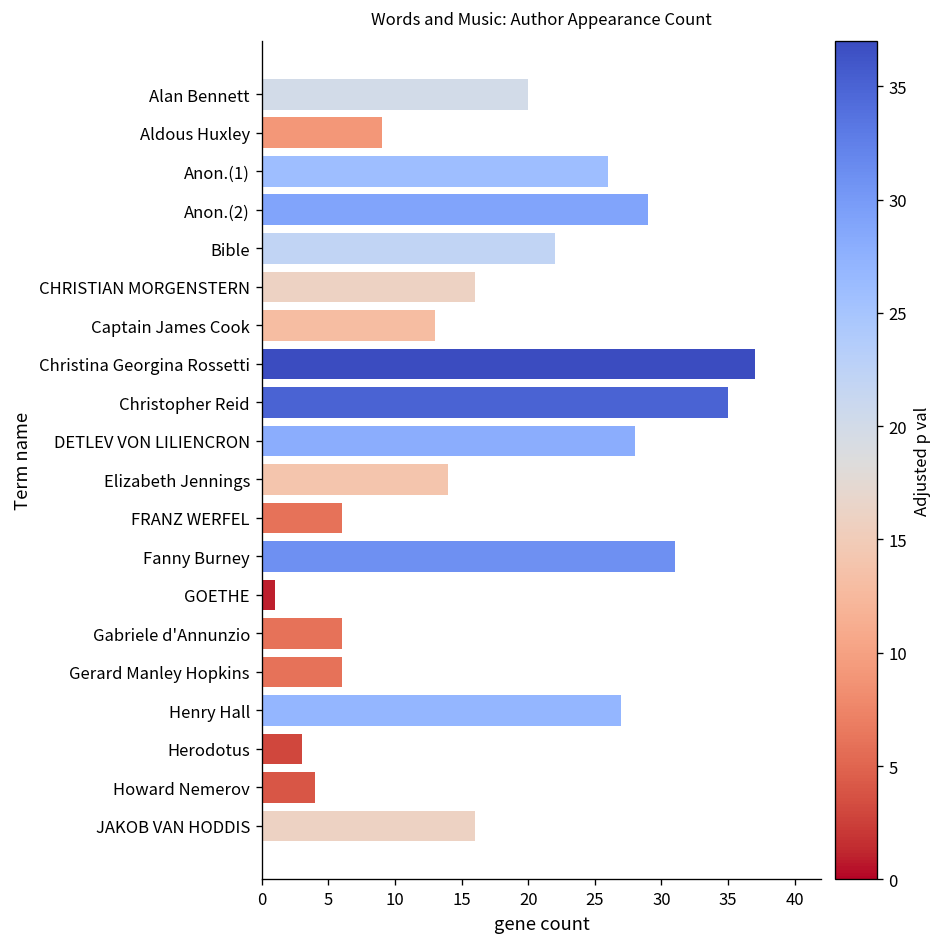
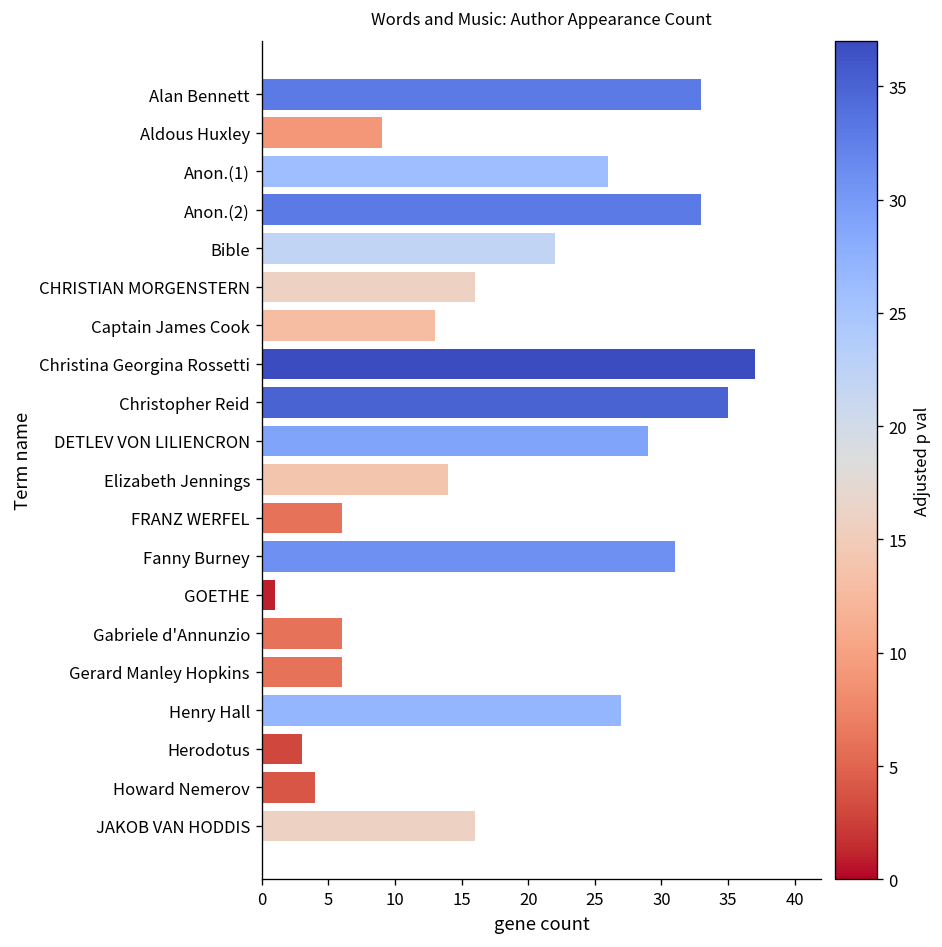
Alan Bennett: 20 -> 33
Anon.(2): 29 -> 33
DETLEV VON LILIENCRON: 28 -> 29
